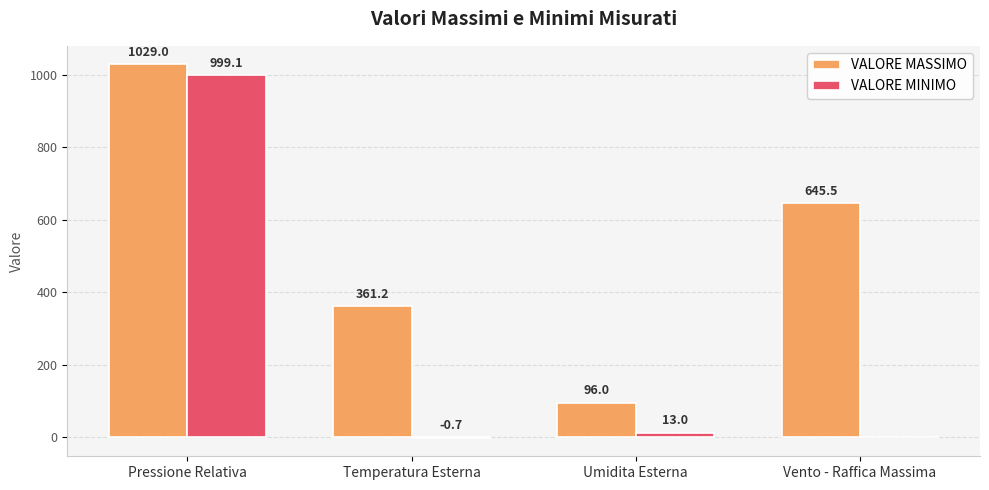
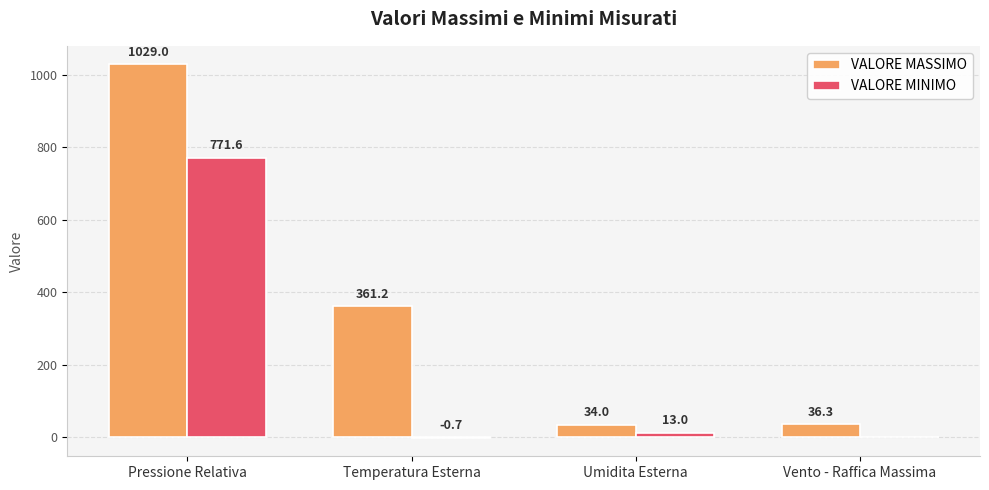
VALORE MINIMO, Pressione Relativa: 999.1 -> 771.6
VALORE MASSIMO, Umidita Esterna: 96.0 -> 34.0
VALORE MASSIMO, Vento - Raffica Massima: 645.5 -> 36.3
